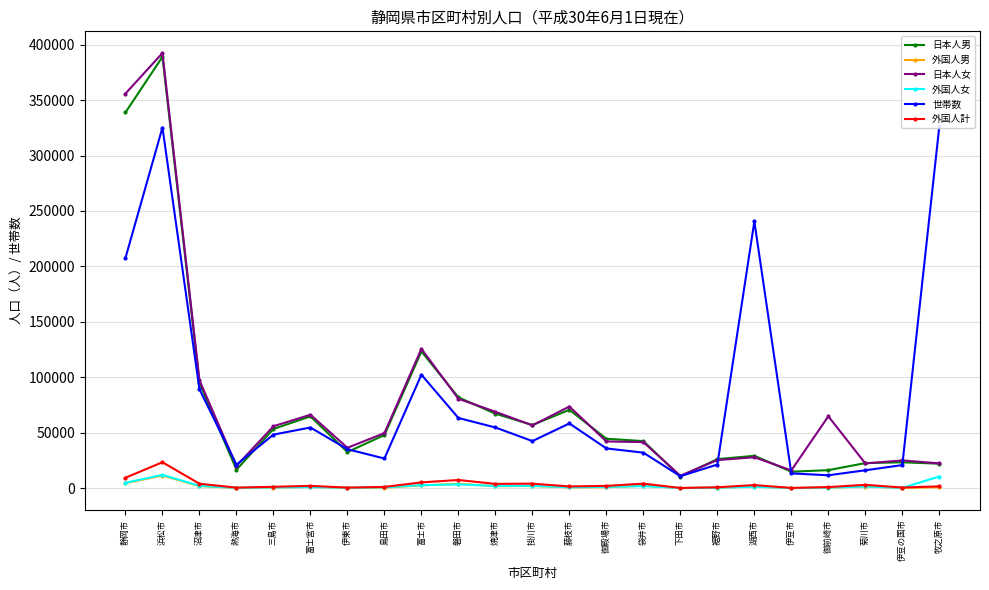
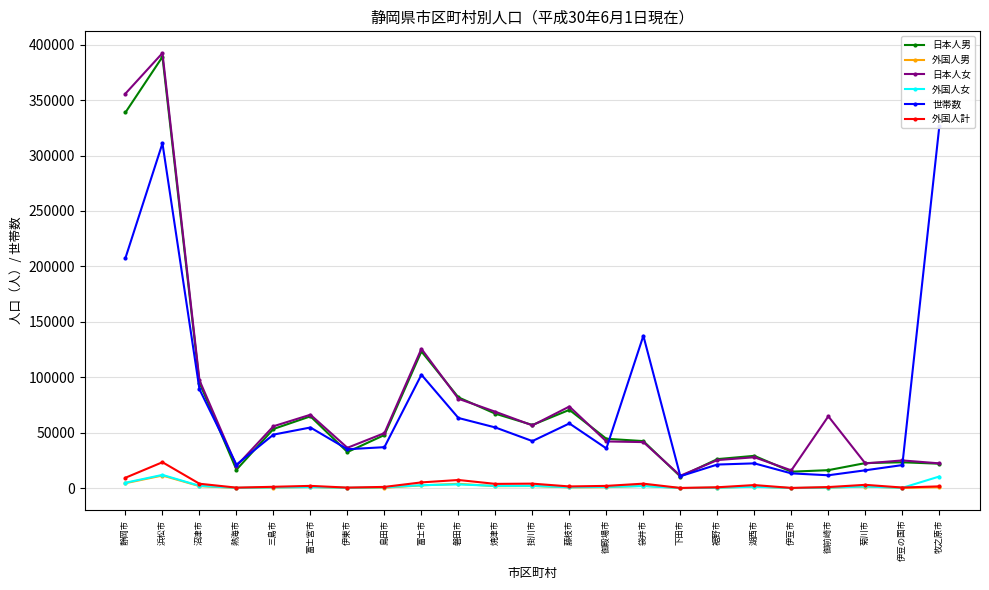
世帯数, 浜松市: 325000 -> 311000
世帯数, 島田市: 27000 -> 37000
世帯数, 袋井市: 32000 -> 137000
世帯数, 湖西市: 241000 -> 22000
